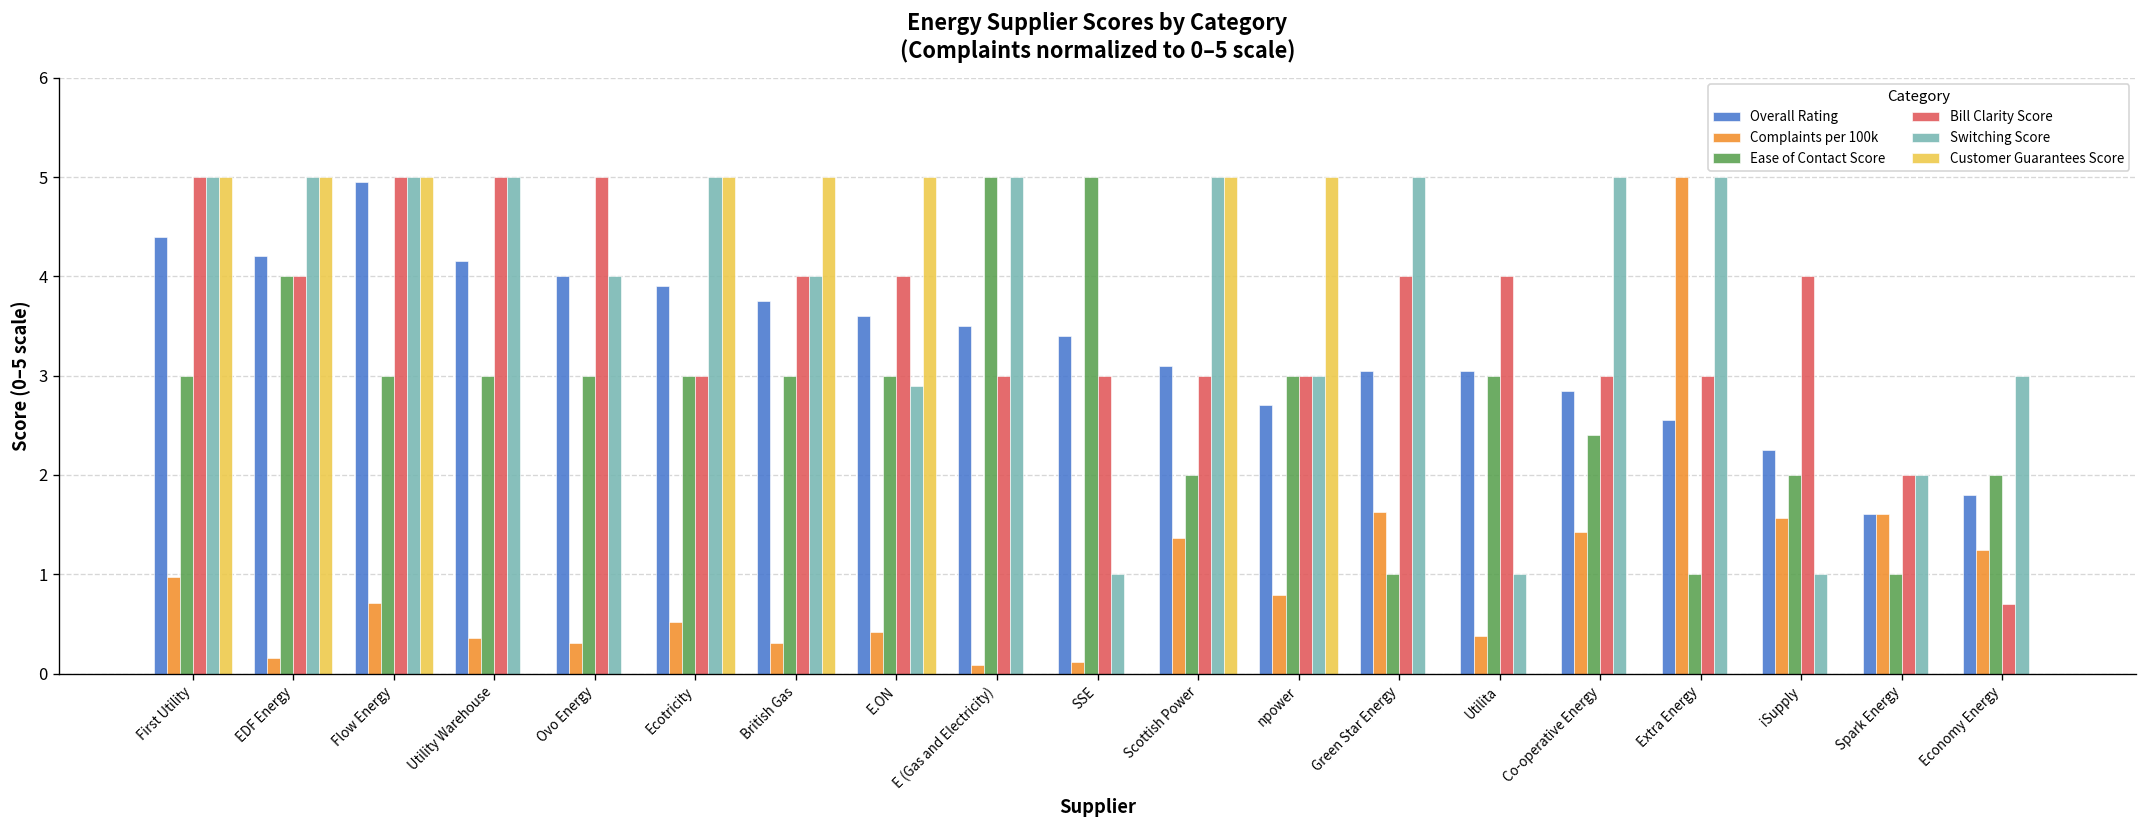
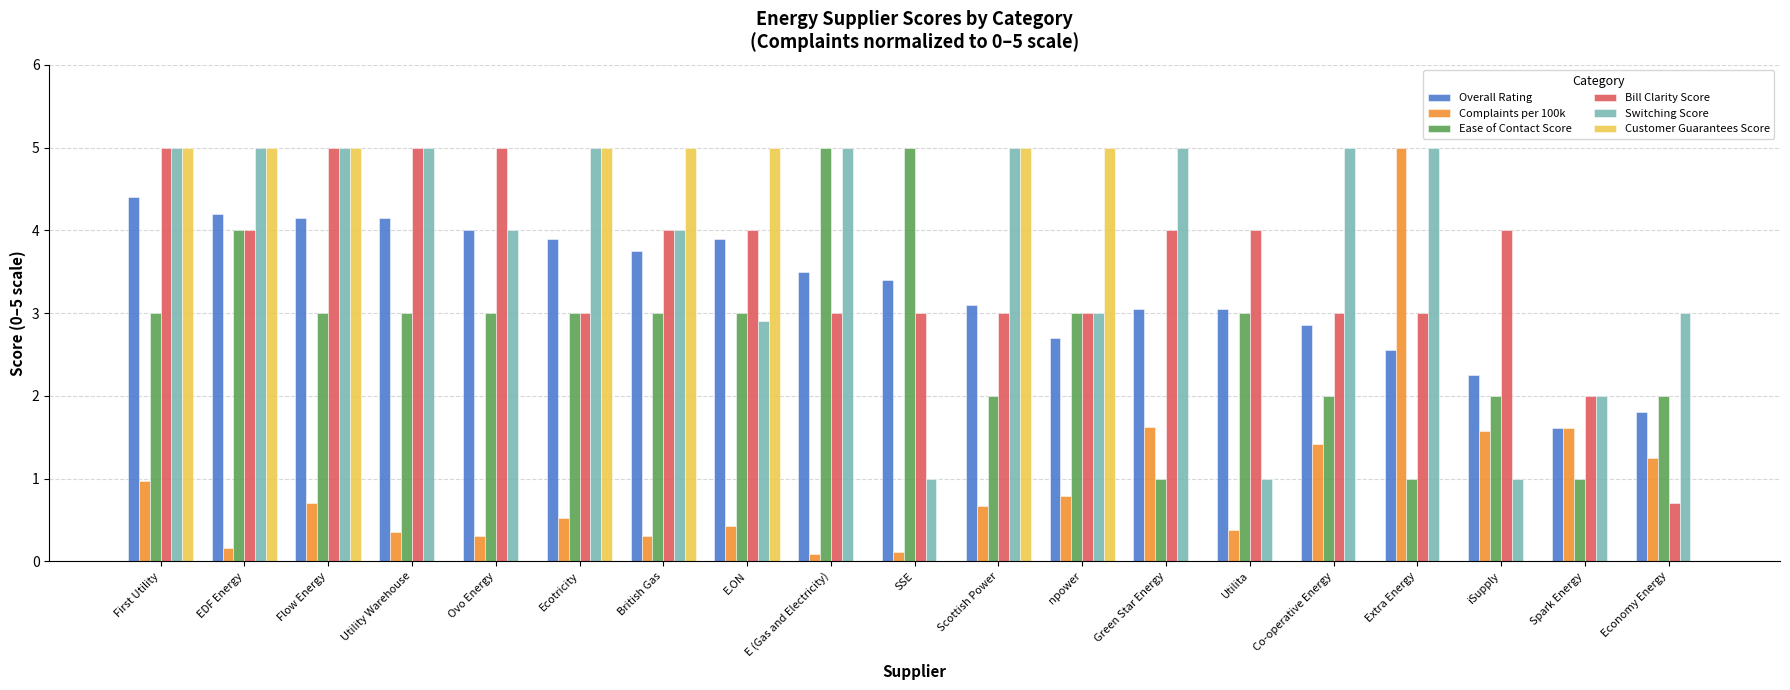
Overall Rating, Flow Energy: 5.0 -> 4.2
Overall Rating, E.ON: 3.6 -> 3.9
Complaints per 100k, Scottish Power: 1.4 -> 0.7
Ease of Contact Score, Co-operative Energy: 2.4 -> 2.0
